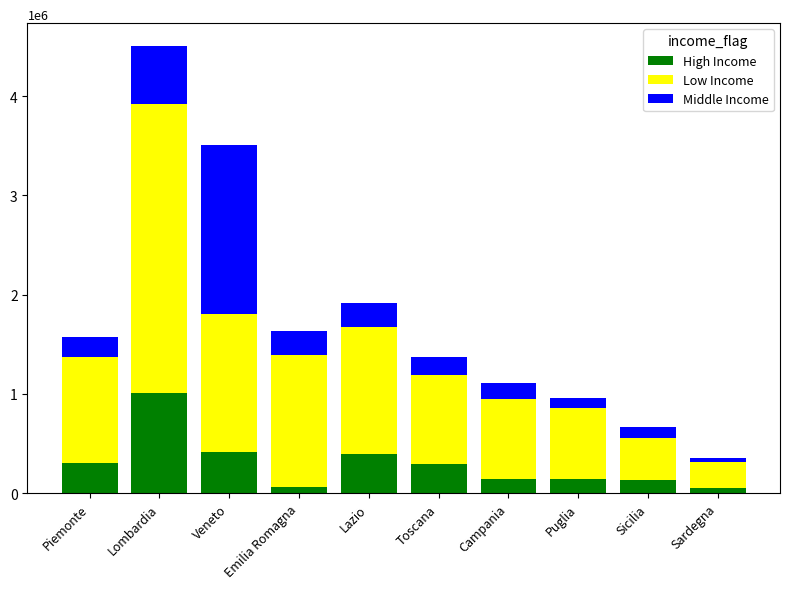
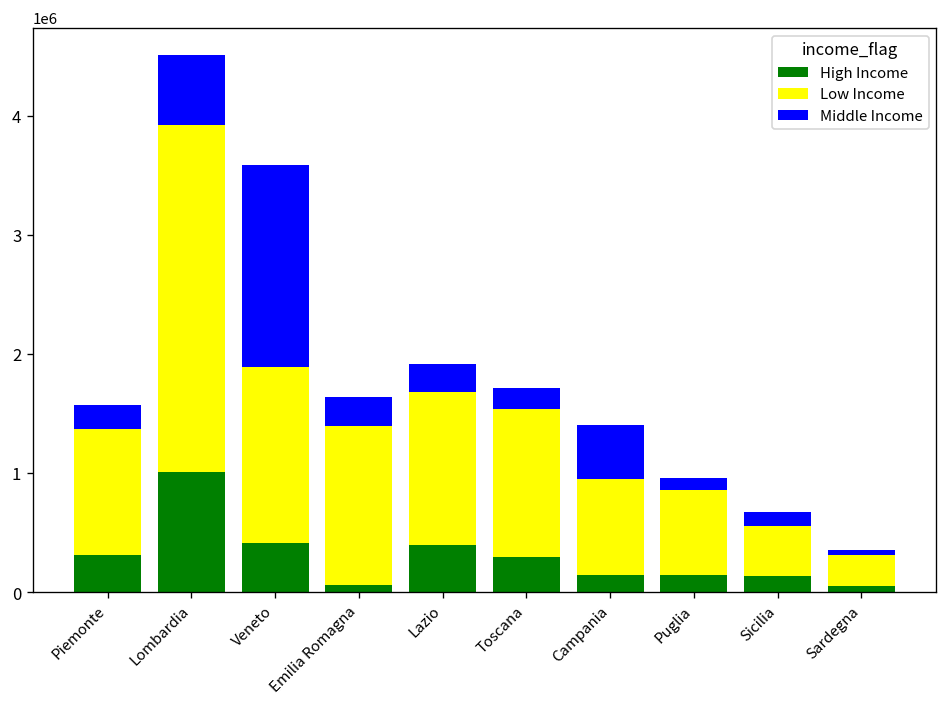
Low Income, Veneto: 1400000 -> 1500000
Low Income, Toscana: 900000 -> 1200000
Middle Income, Campania: 200000 -> 500000
